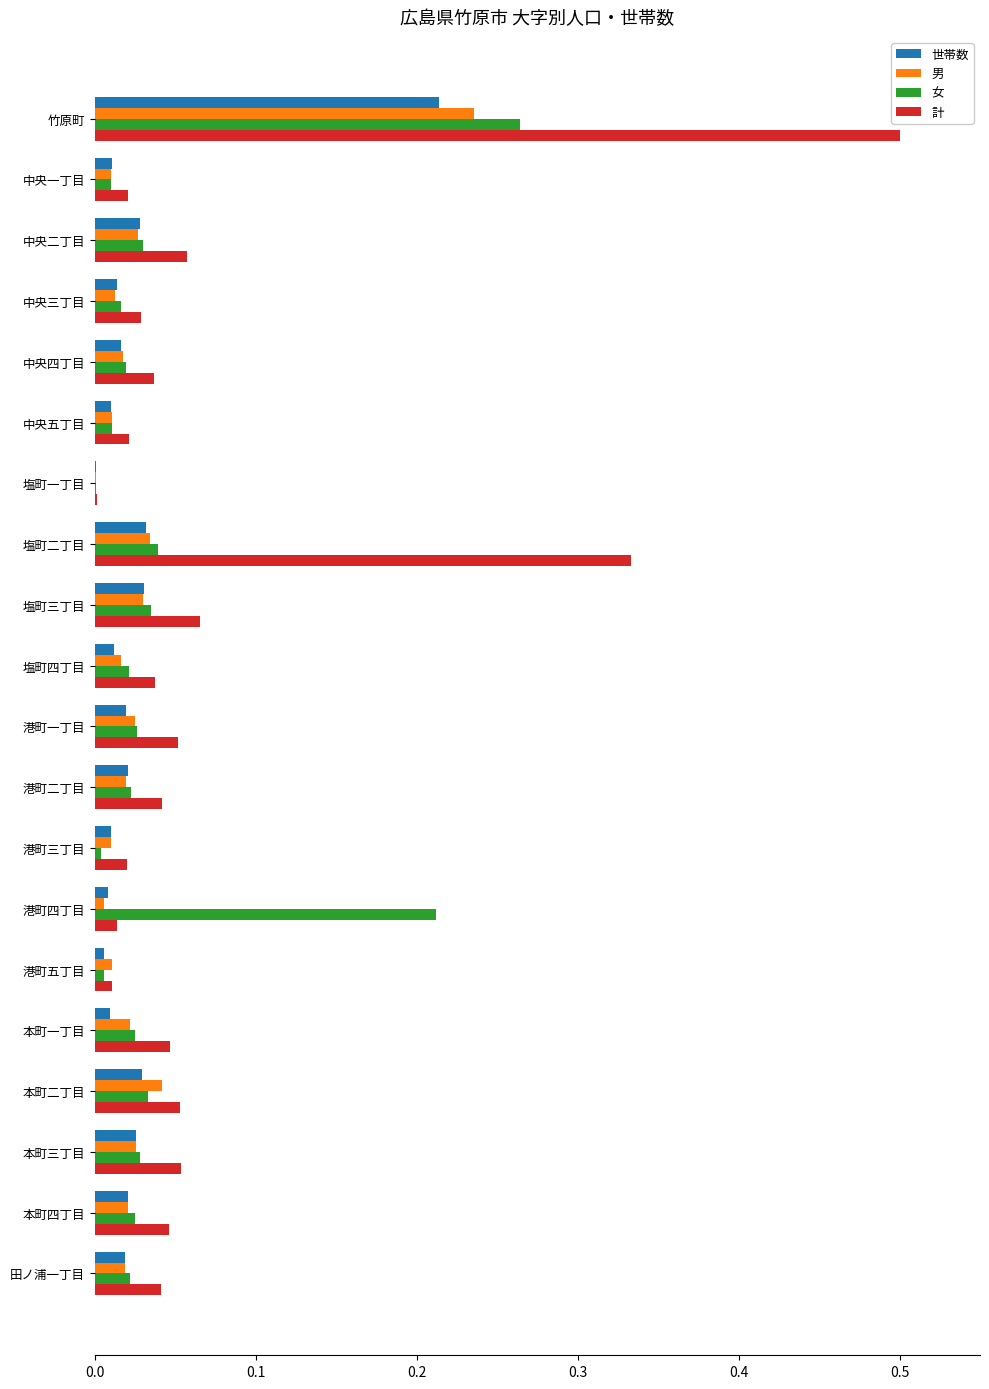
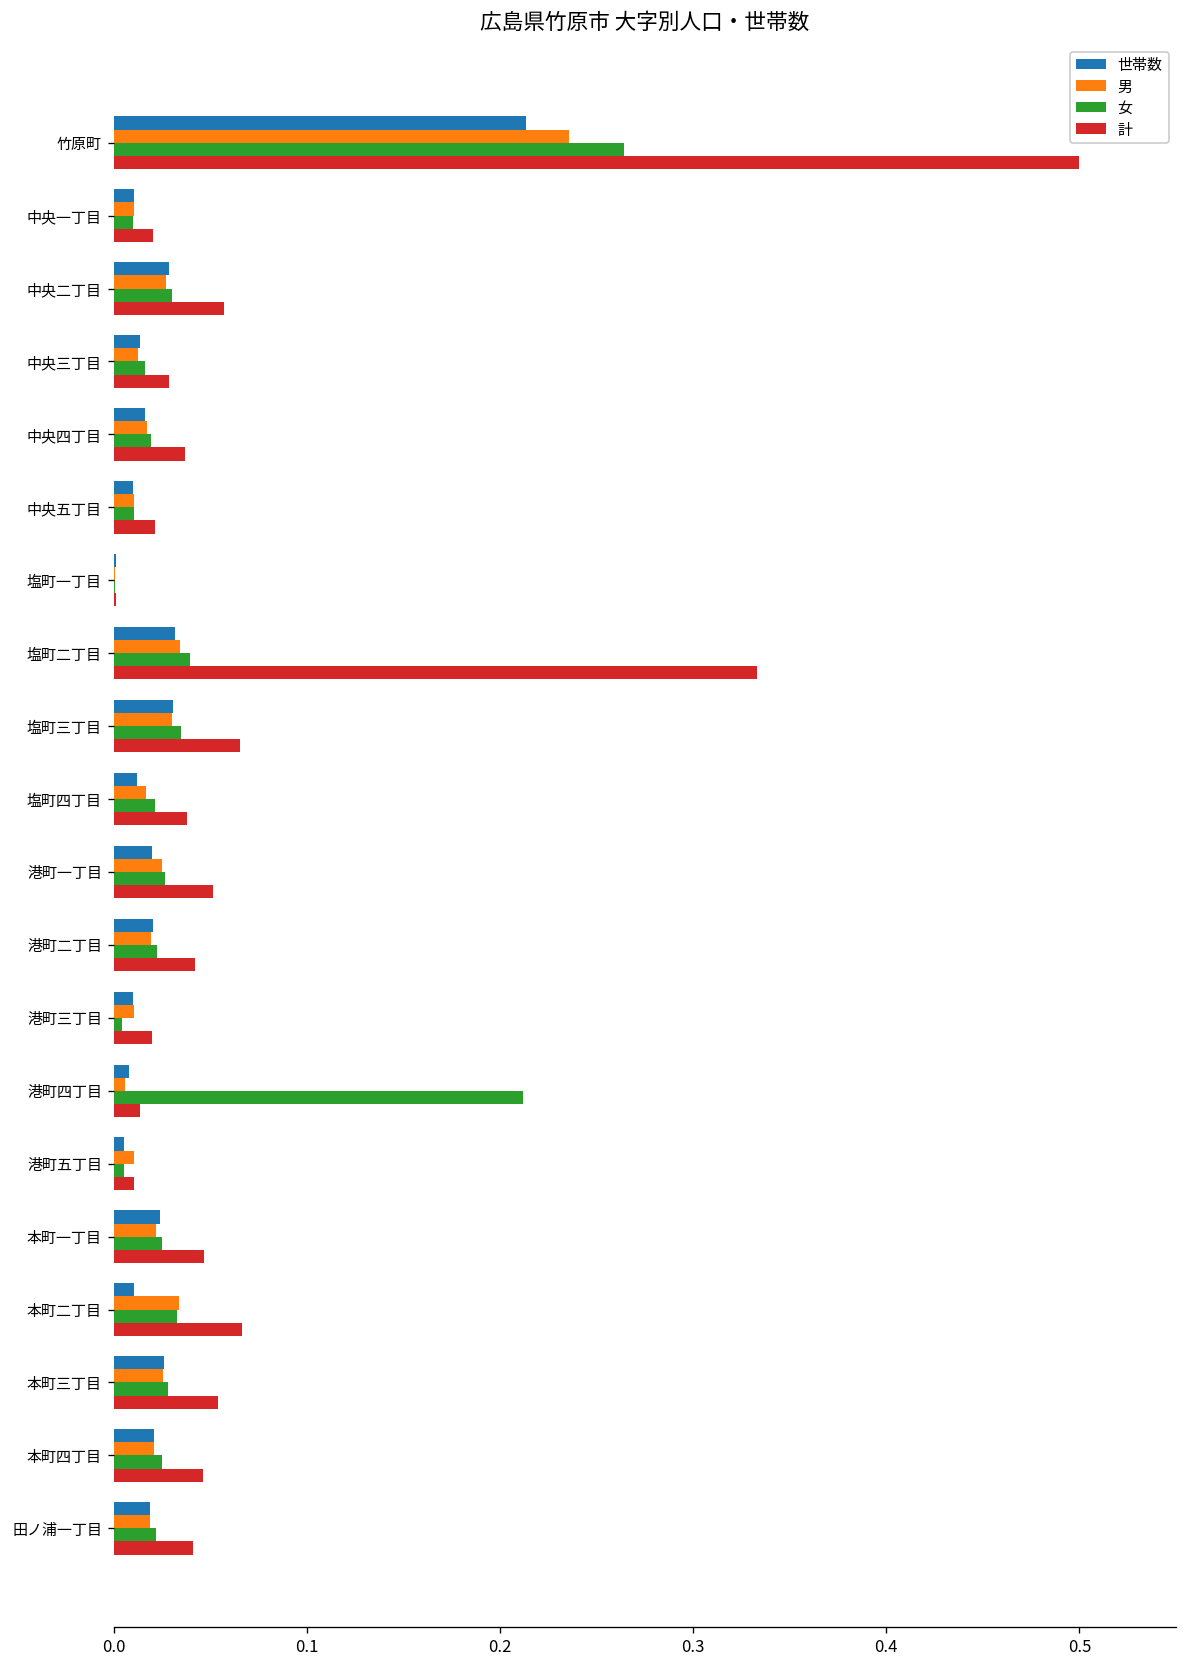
世帯数, 本町一丁目: 0.010 -> 0.024
世帯数, 本町二丁目: 0.029 -> 0.011
男, 本町二丁目: 0.042 -> 0.034
計, 本町二丁目: 0.053 -> 0.067
